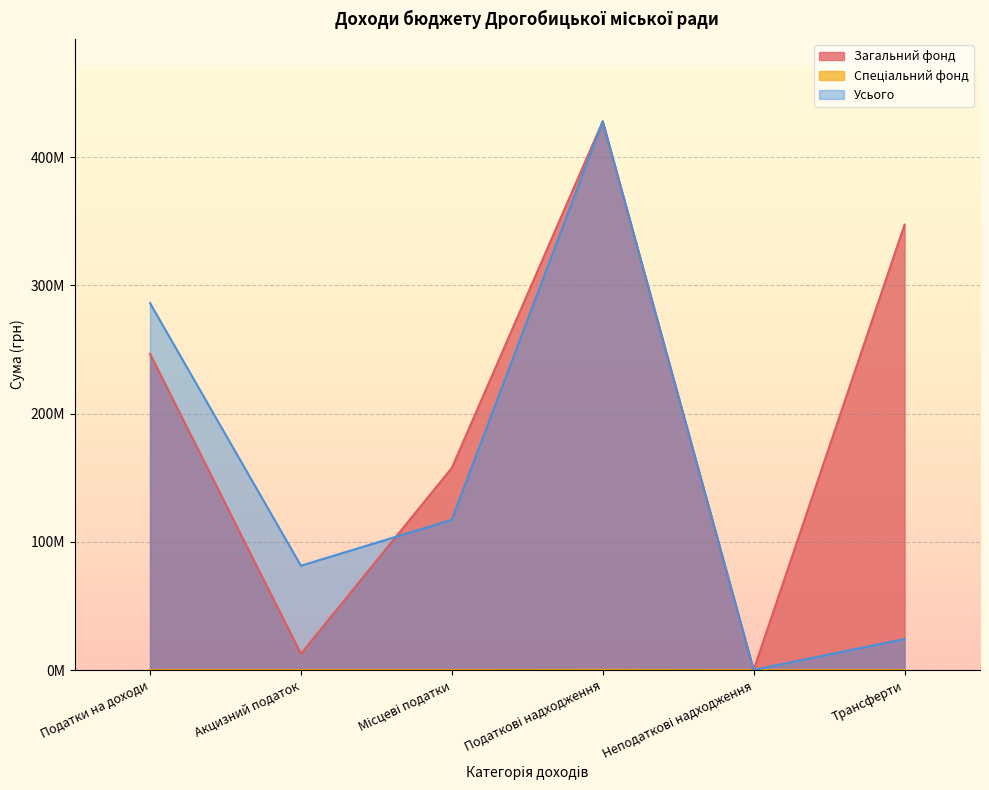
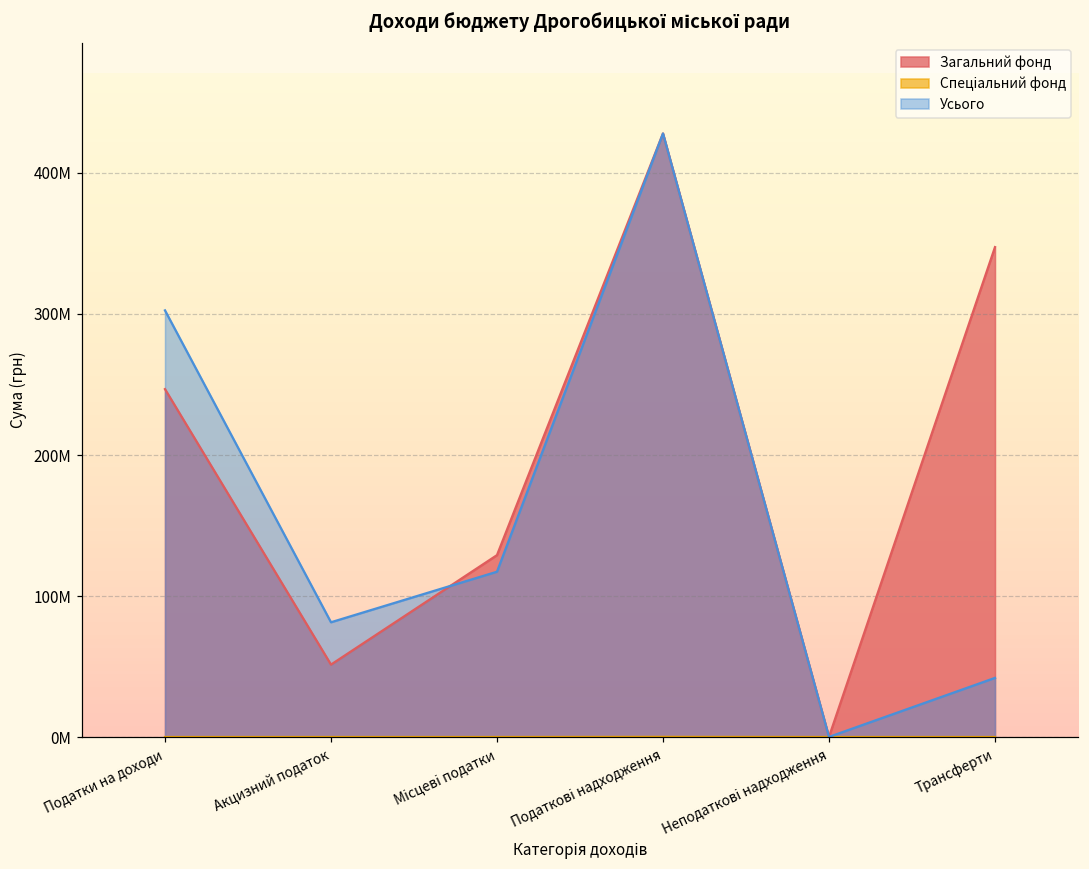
Усього, Податки на доходи: 286000000 -> 303000000
Загальний фонд, Акцизний податок: 13000000 -> 51000000
Загальний фонд, Місцеві податки: 158000000 -> 129000000
Усього, Трансферти: 24000000 -> 42000000
